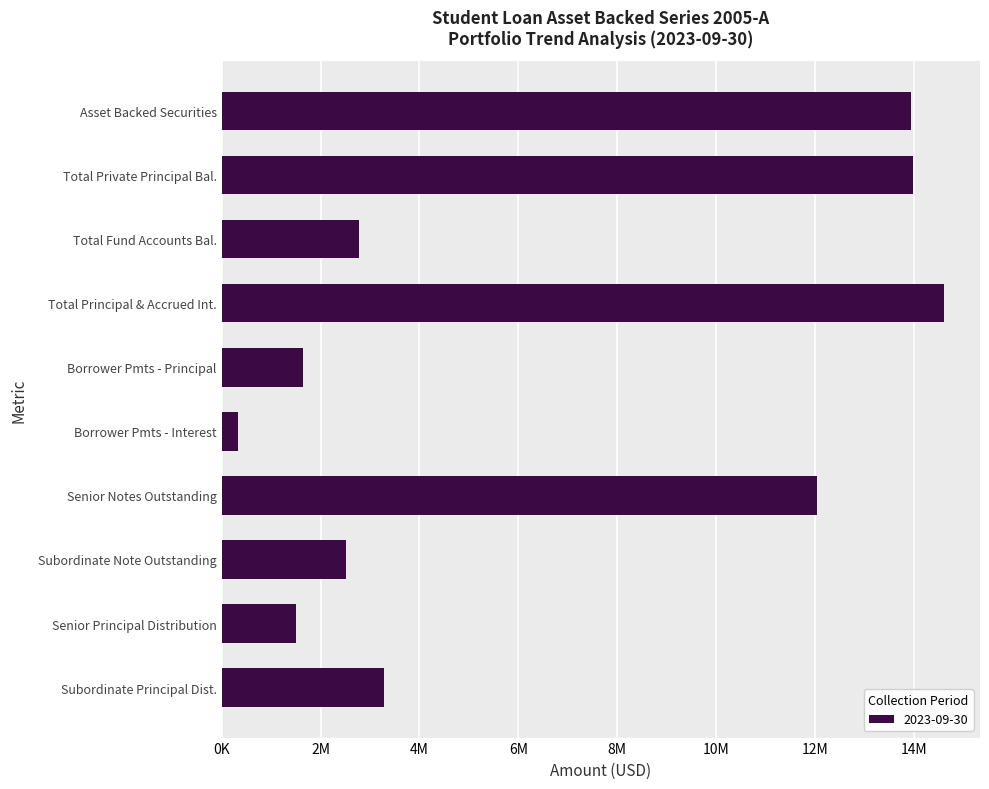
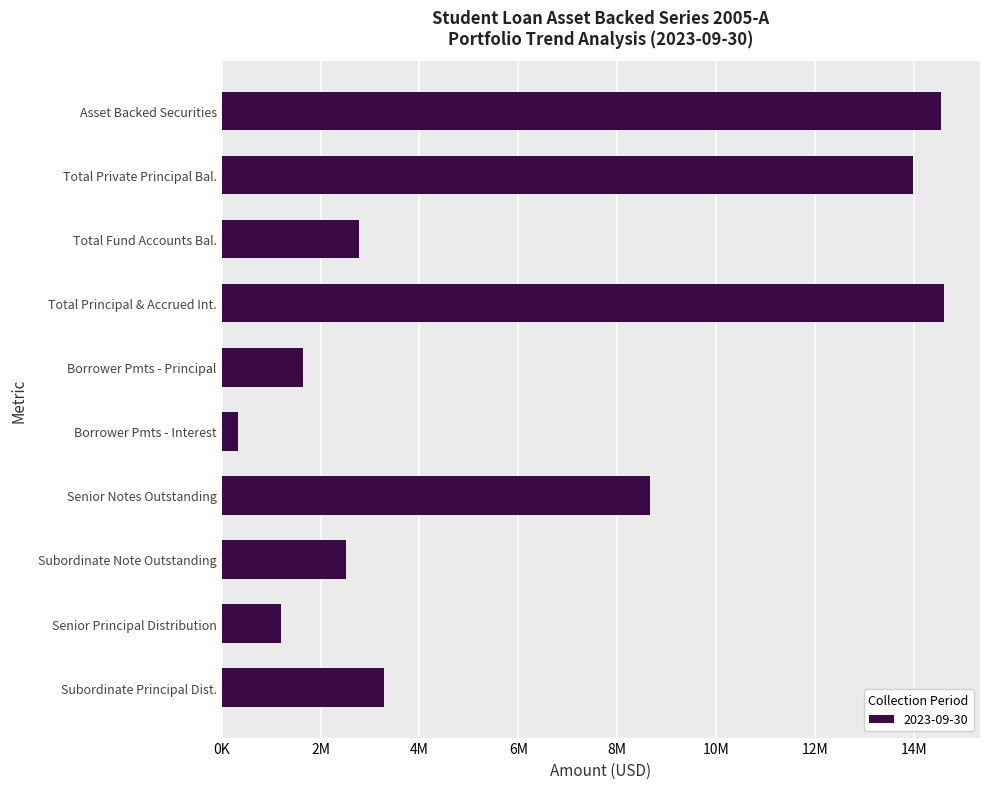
Asset Backed Securities: 13900000 -> 14500000
Senior Notes Outstanding: 12000000 -> 8700000
Senior Principal Distribution: 1500000 -> 1200000
